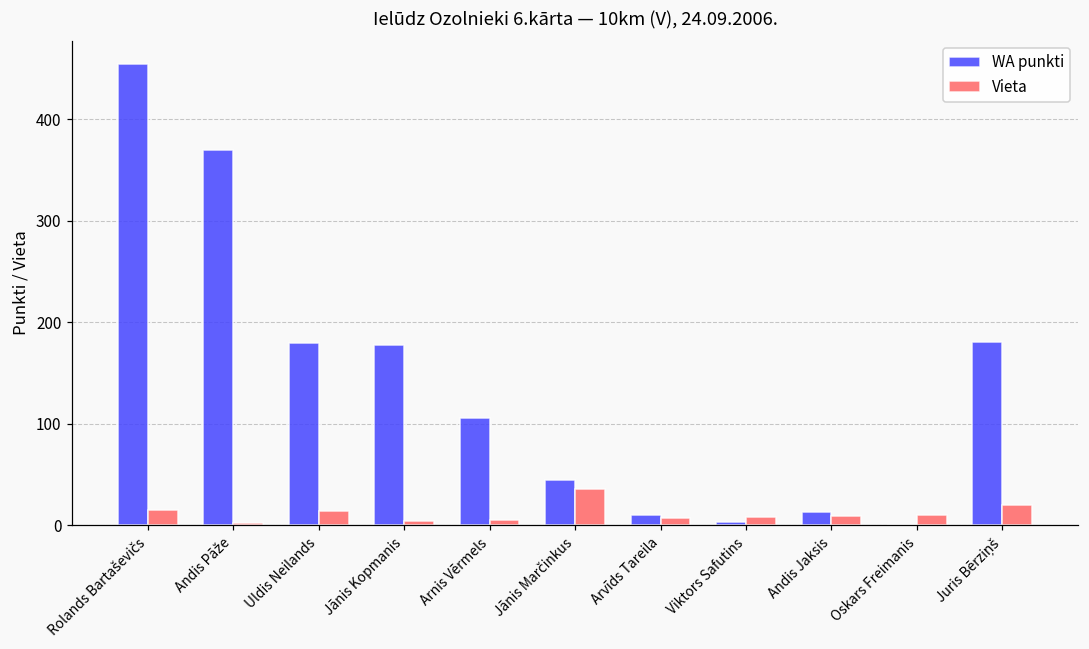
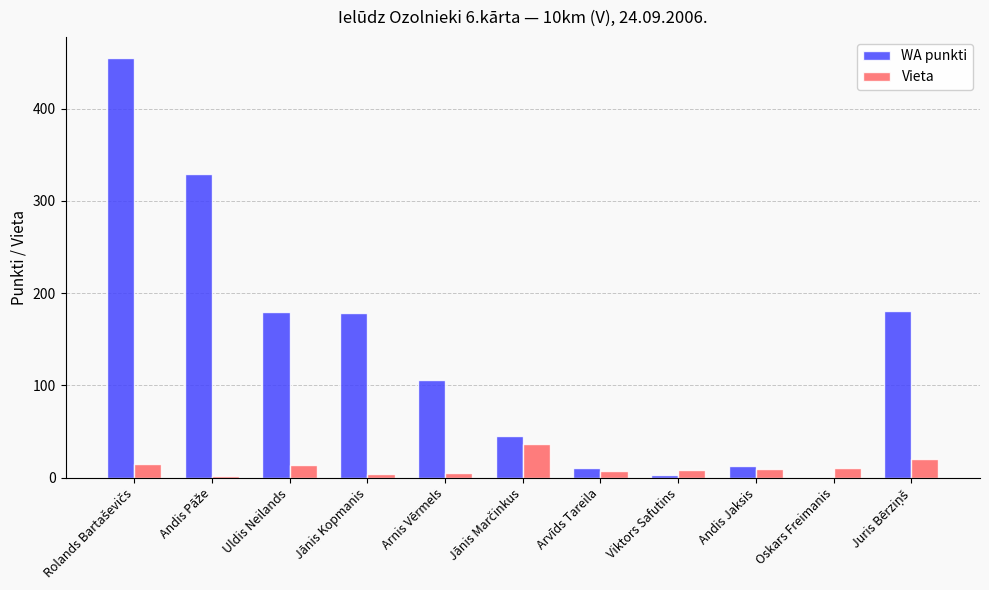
WA punkti, Andis Pāže: 370 -> 330
